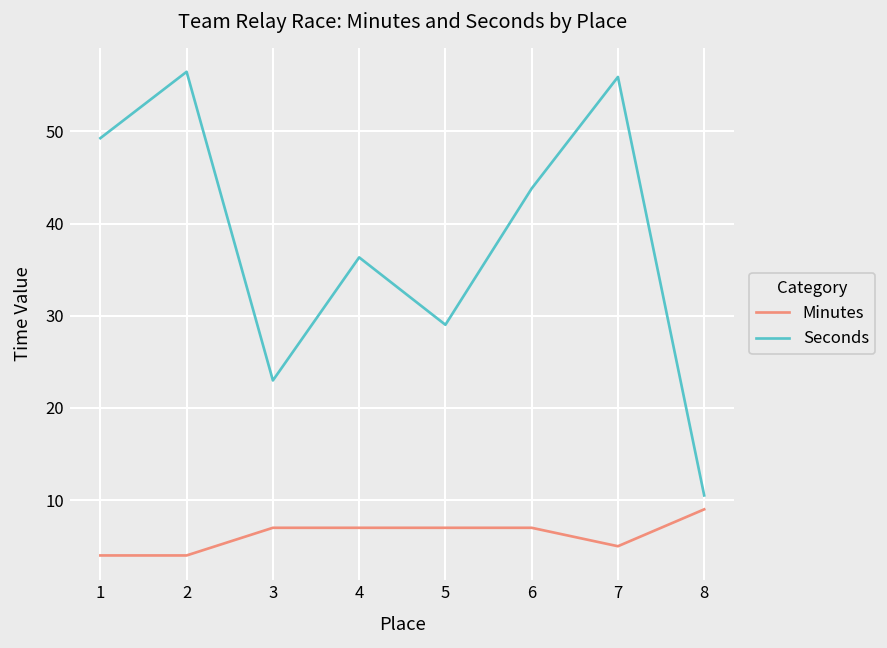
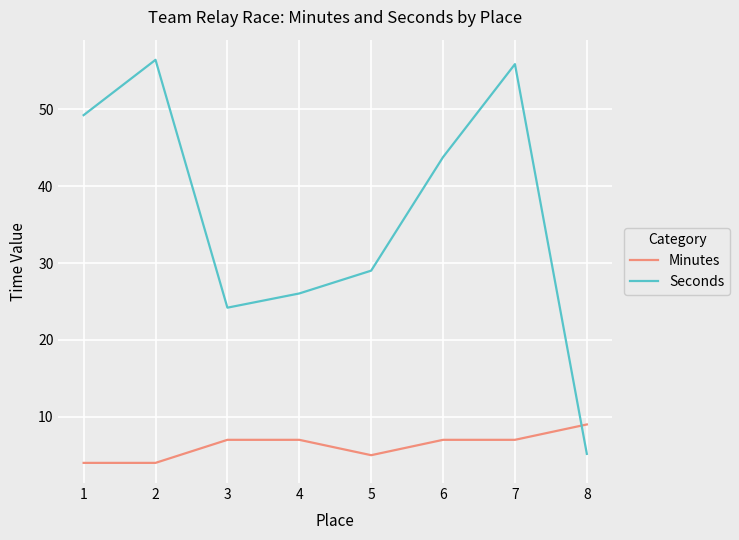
Seconds, 3: 23 -> 24
Seconds, 4: 36 -> 26
Minutes, 5: 7 -> 5
Minutes, 7: 5 -> 7
Seconds, 8: 11 -> 5
